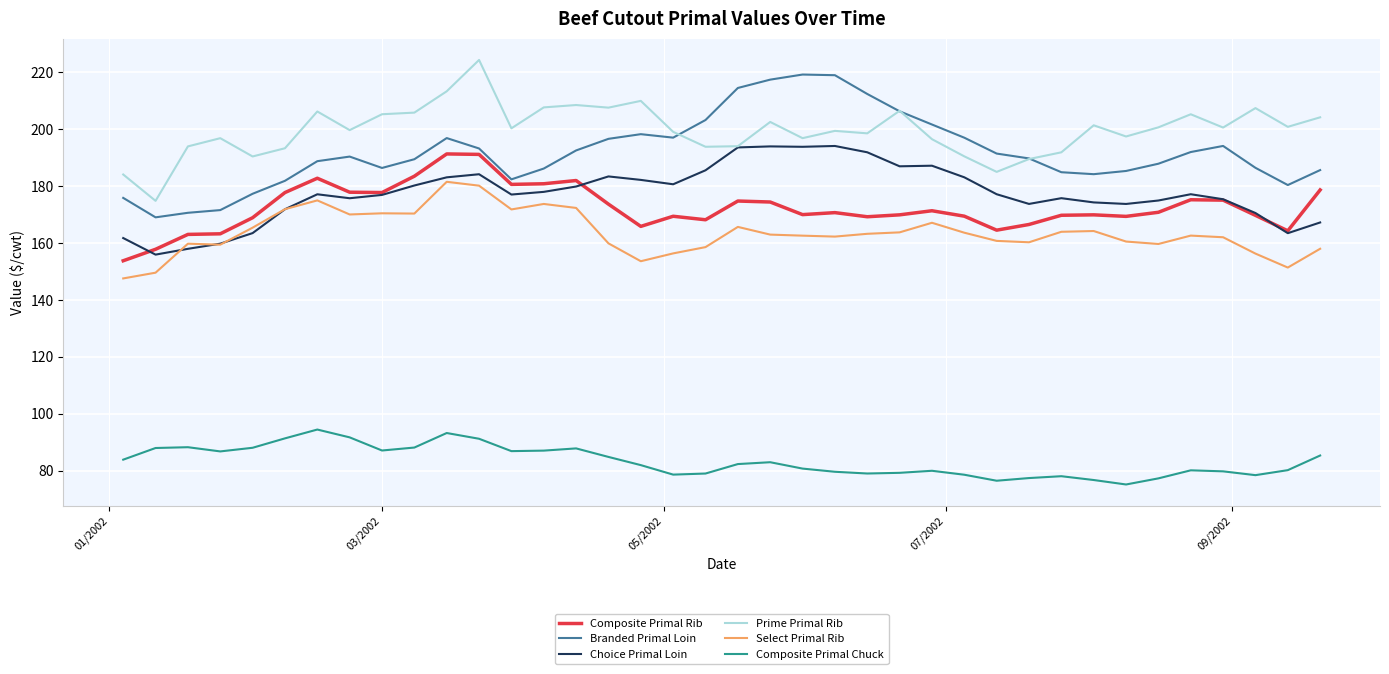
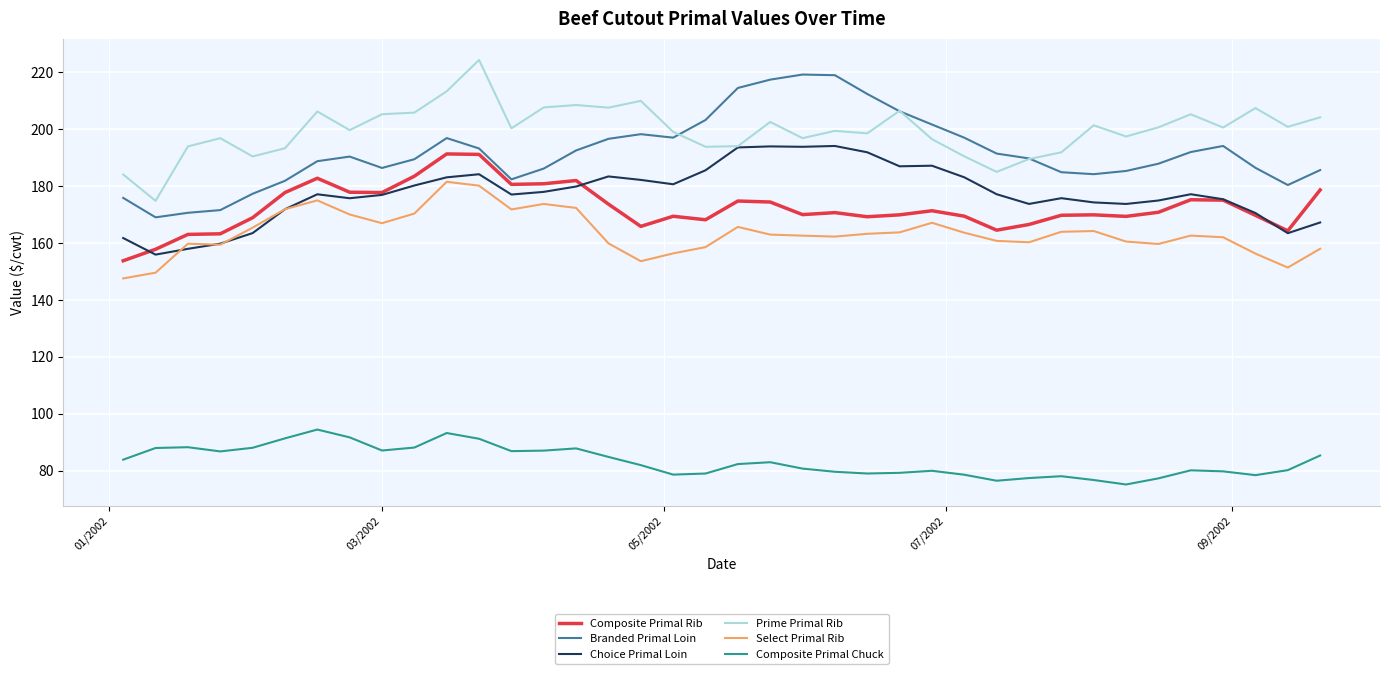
Select Primal Rib, 03/2002: 170 -> 167
